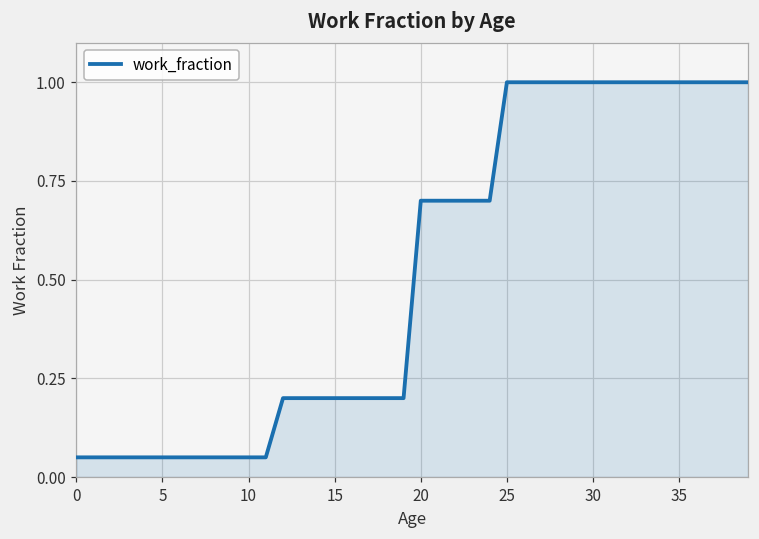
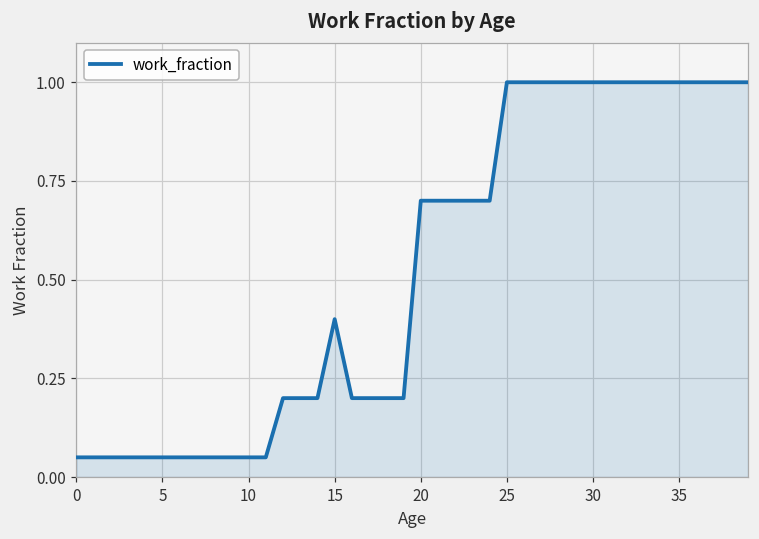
15: 0.2 -> 0.4
